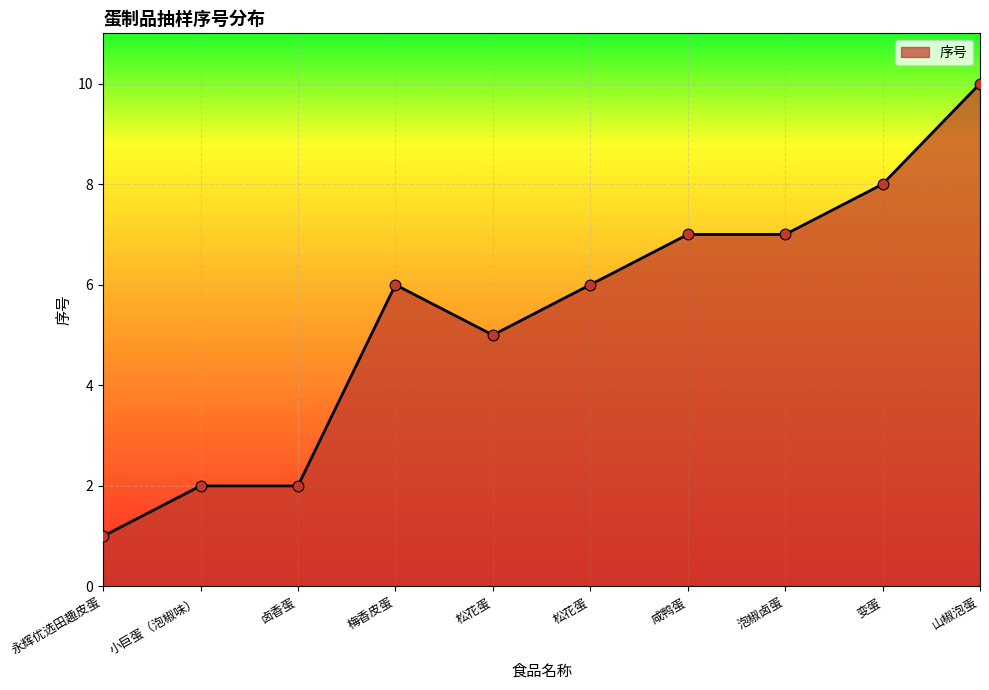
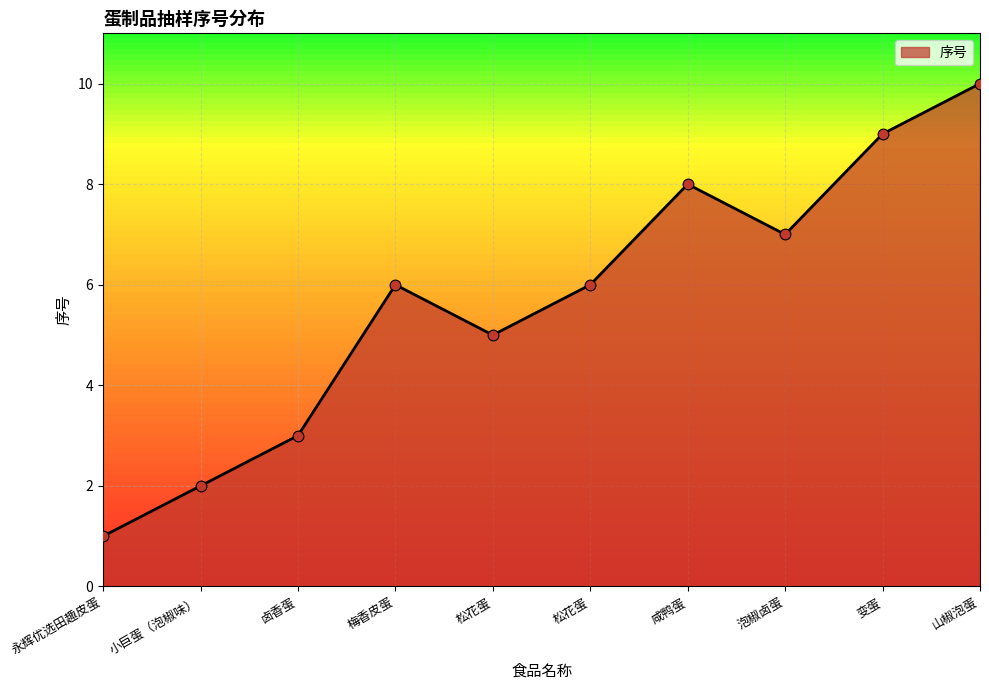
卤香蛋: 2 -> 3
咸鸭蛋: 7 -> 8
变蛋: 8 -> 9
